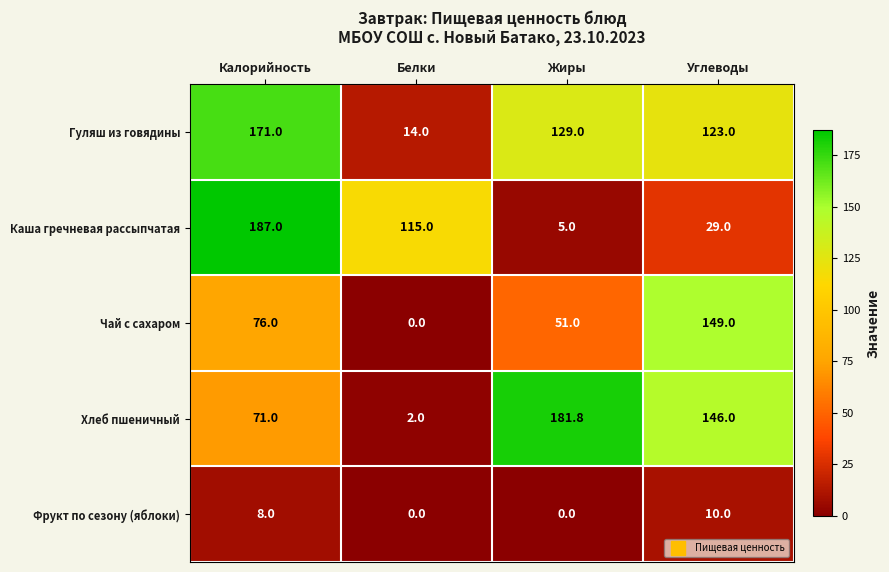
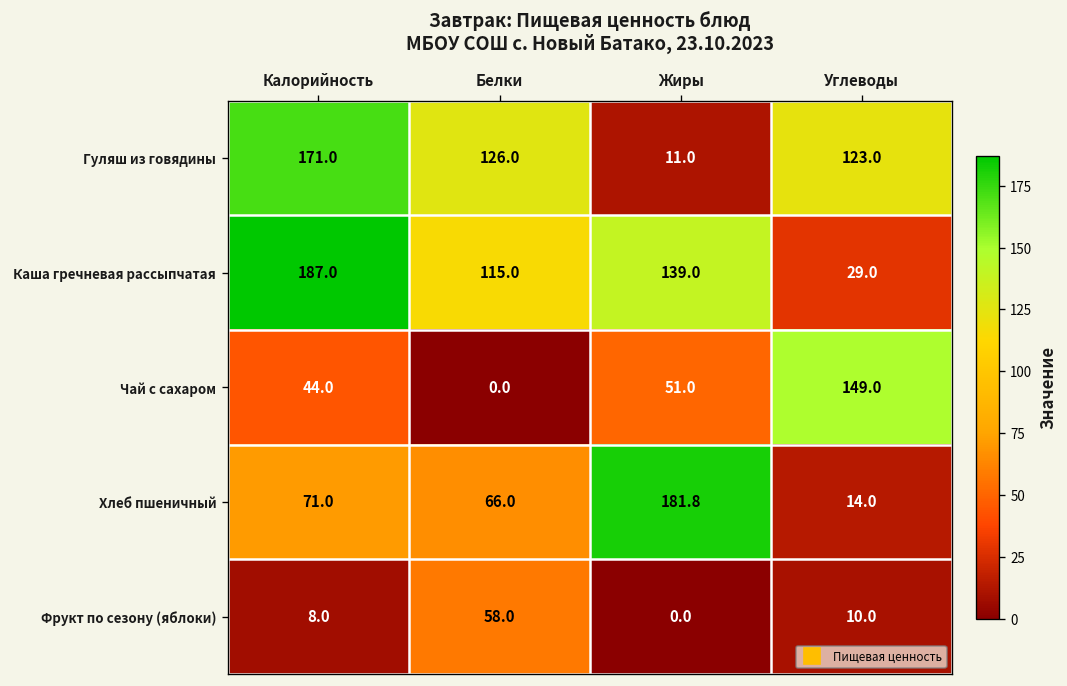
Гуляш из говядины, Белки: 14.0 -> 126.0
Гуляш из говядины, Жиры: 129.0 -> 11.0
Каша гречневая рассыпчатая, Жиры: 5.0 -> 139.0
Чай с сахаром, Калорийность: 76.0 -> 44.0
Хлеб пшеничный, Белки: 2.0 -> 66.0
Хлеб пшеничный, Углеводы: 146.0 -> 14.0
Фрукт по сезону (яблоки), Белки: 0.0 -> 58.0
